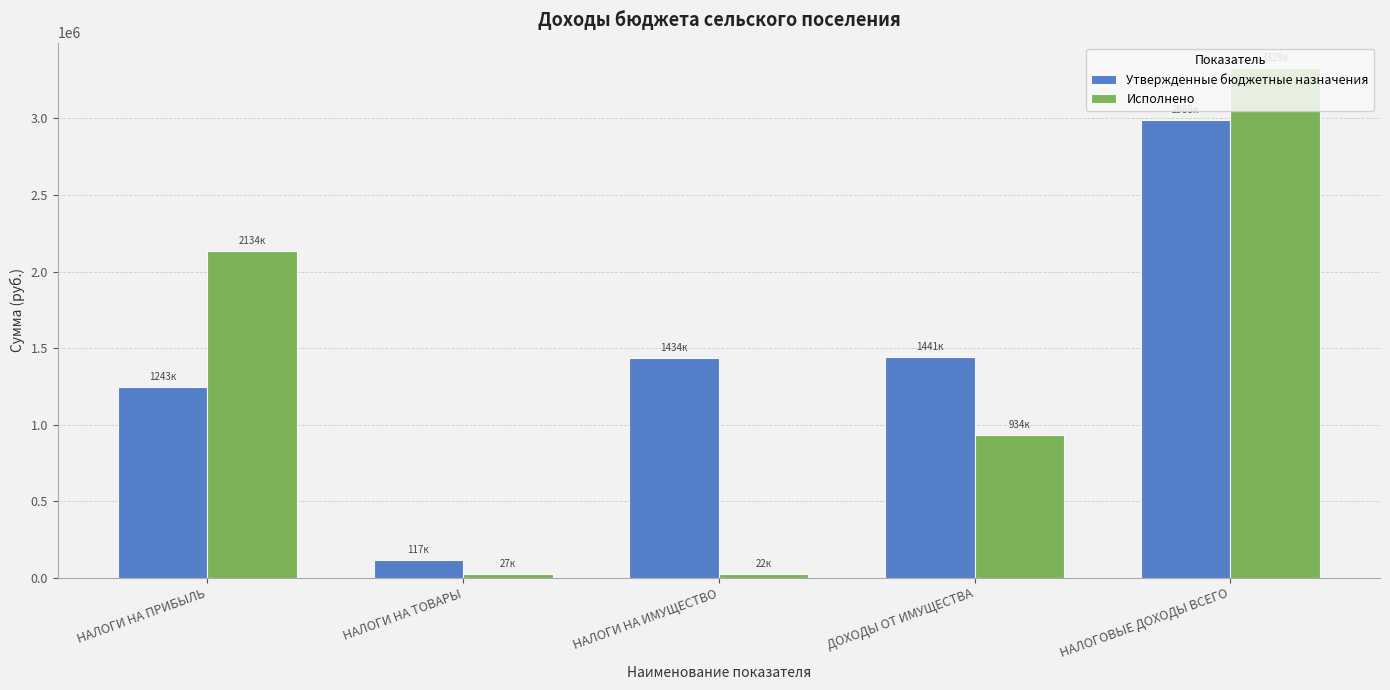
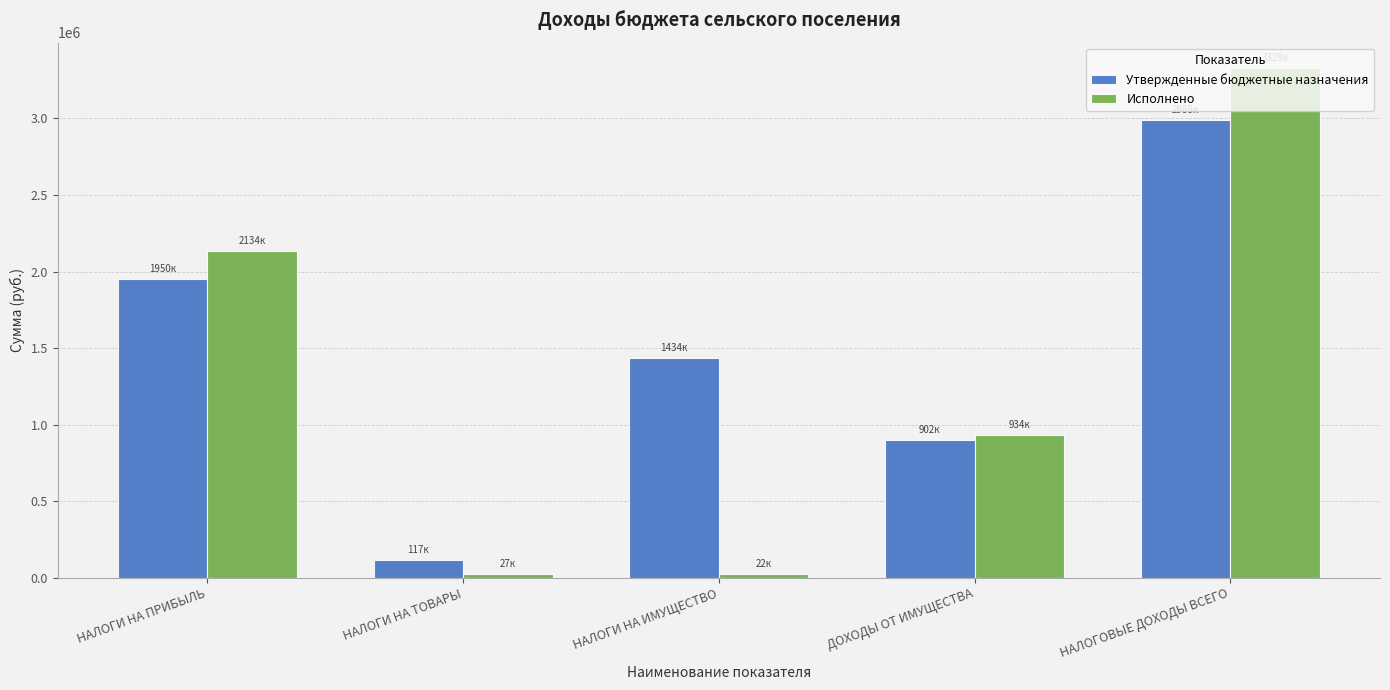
Утвержденные бюджетные назначения, НАЛОГИ НА ПРИБЫЛЬ: 1243к -> 1950к
Утвержденные бюджетные назначения, ДОХОДЫ ОТ ИМУЩЕСТВА: 1441к -> 902к
